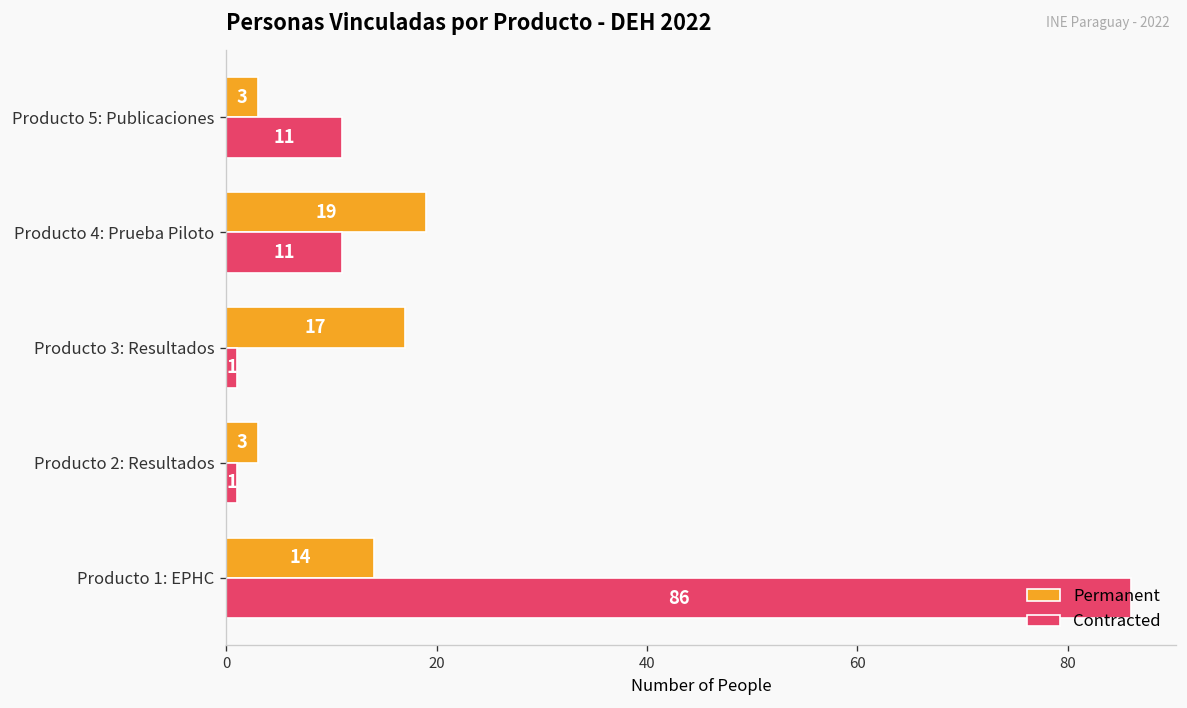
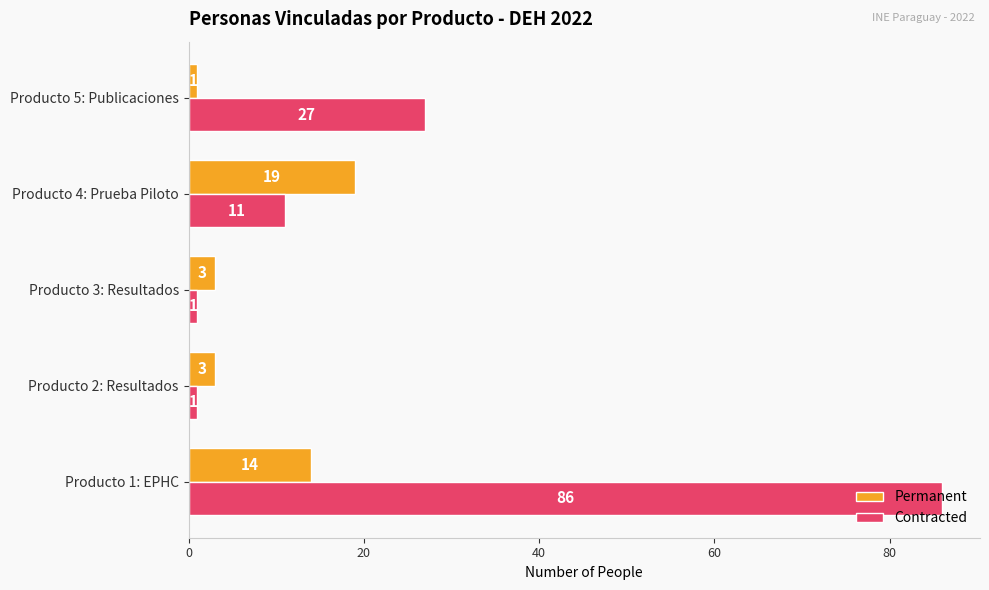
Permanent, Producto 5: Publicaciones: 3 -> 1
Contracted, Producto 5: Publicaciones: 11 -> 27
Permanent, Producto 3: Resultados: 17 -> 3
